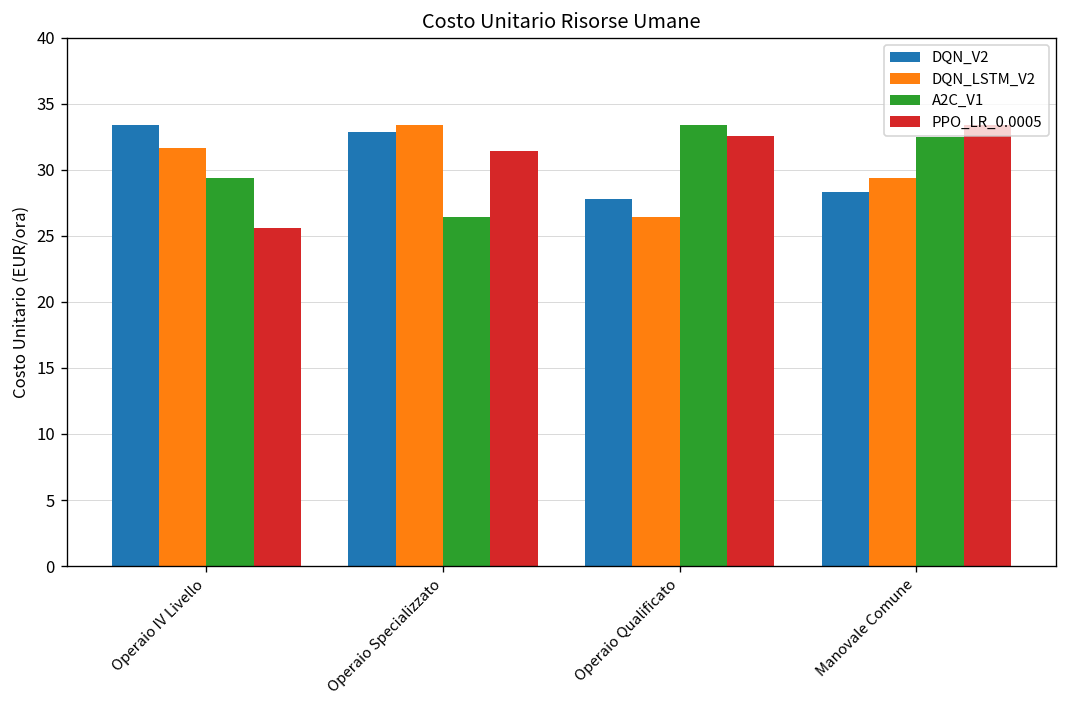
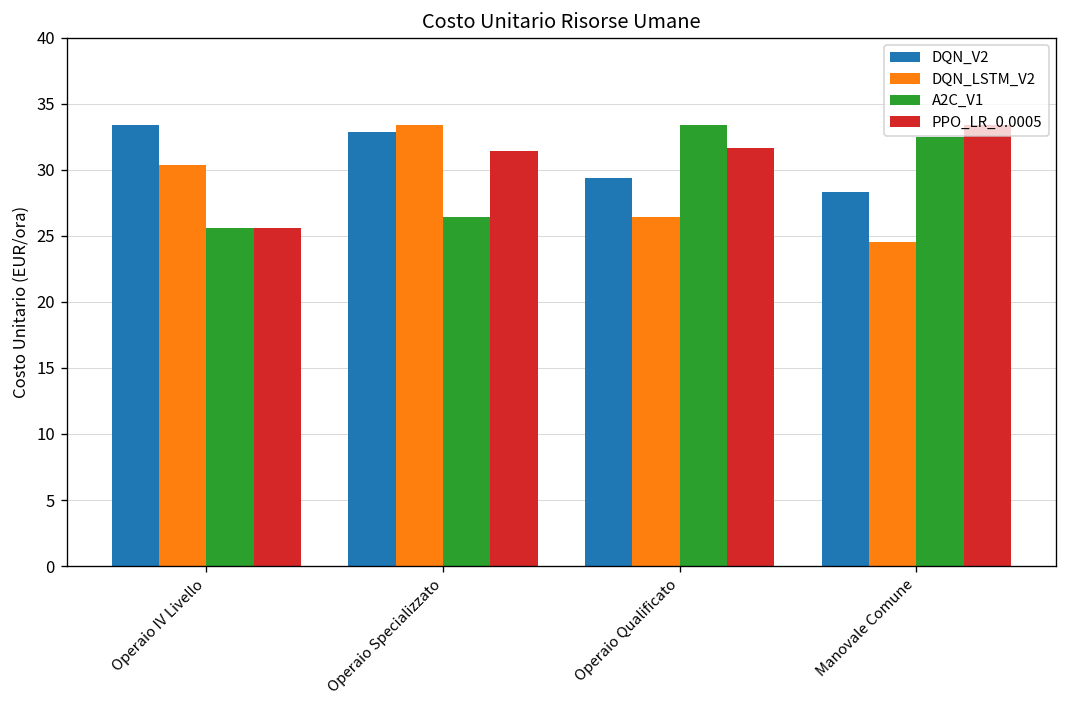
DQN_LSTM_V2, Operaio IV Livello: 31.7 -> 30.4
A2C_V1, Operaio IV Livello: 29.4 -> 25.6
DQN_V2, Operaio Qualificato: 27.8 -> 29.4
PPO_LR_0.0005, Operaio Qualificato: 32.5 -> 31.7
DQN_LSTM_V2, Manovale Comune: 29.4 -> 24.5
